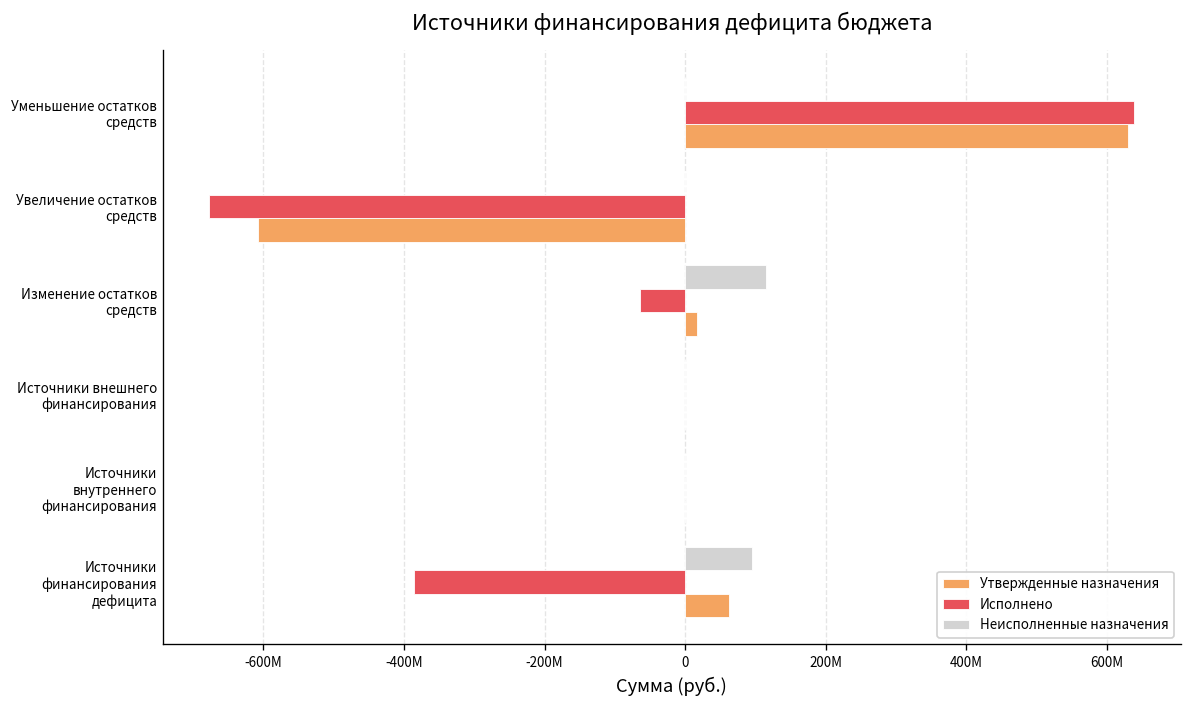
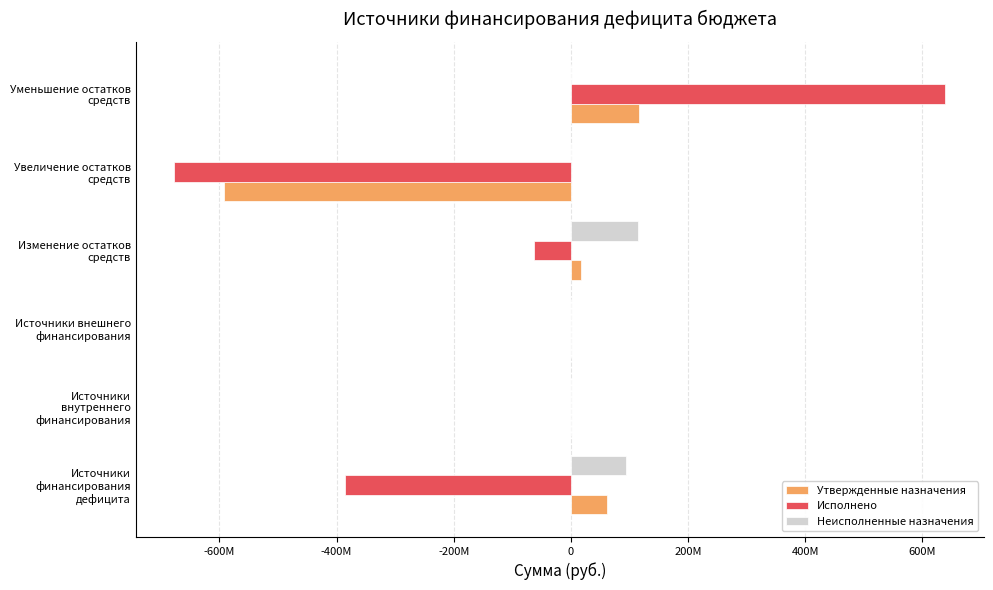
Утвержденные назначения, Уменьшение остатков средств: 630000000 -> 120000000
Утвержденные назначения, Увеличение остатков средств: -610000000 -> -590000000
